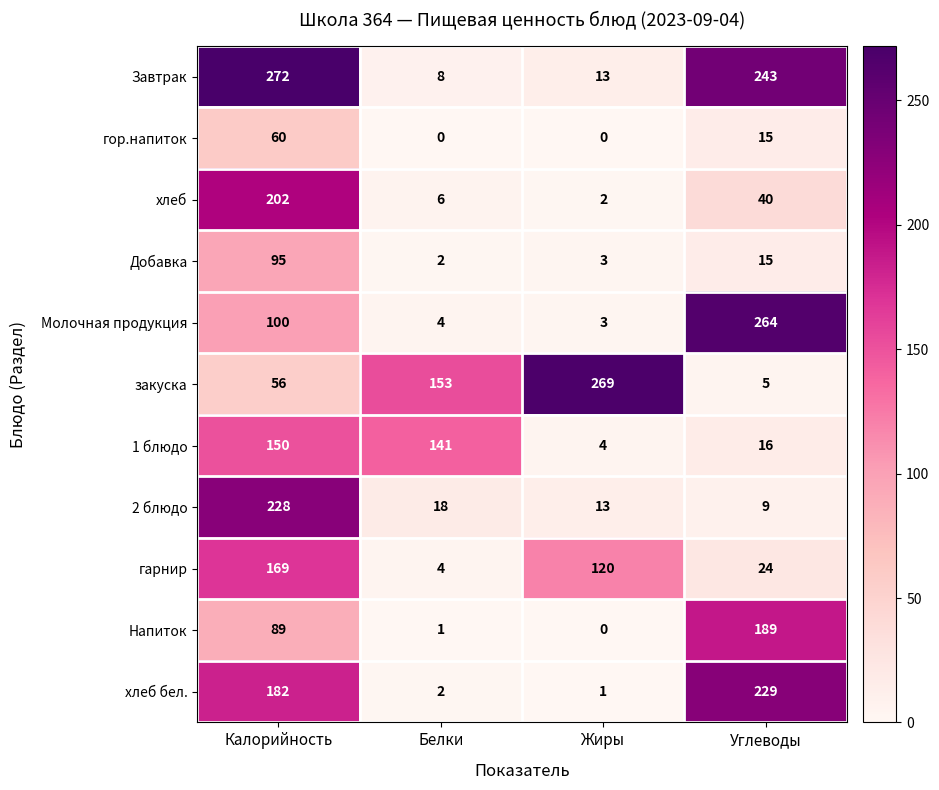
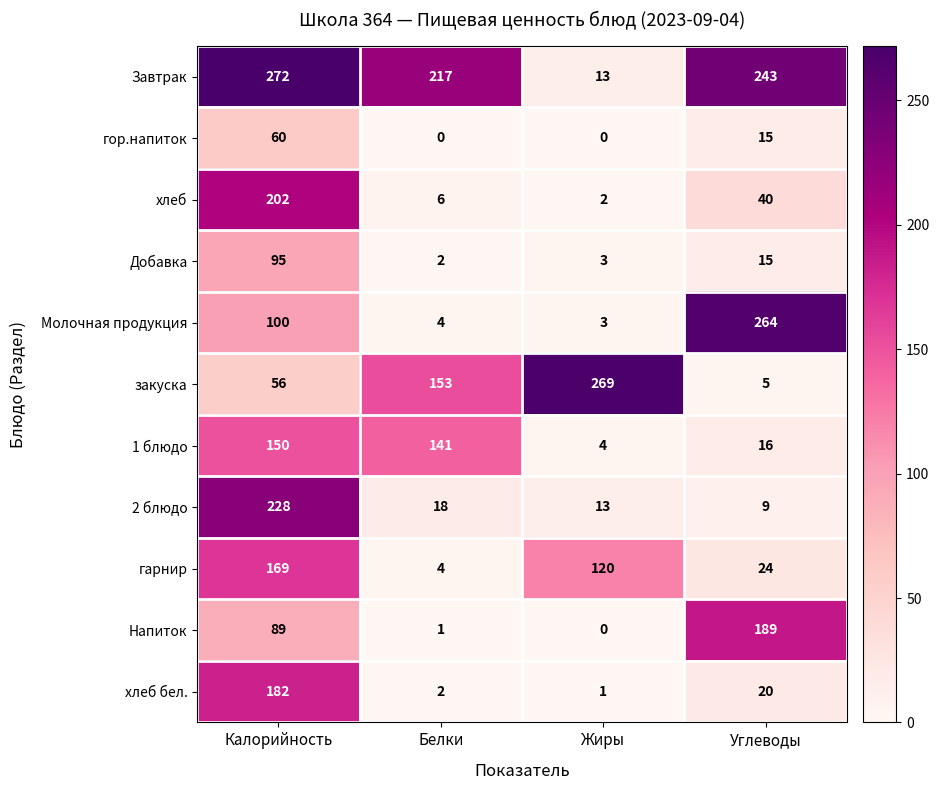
Завтрак, Белки: 8 -> 217
хлеб бел., Углеводы: 229 -> 20
